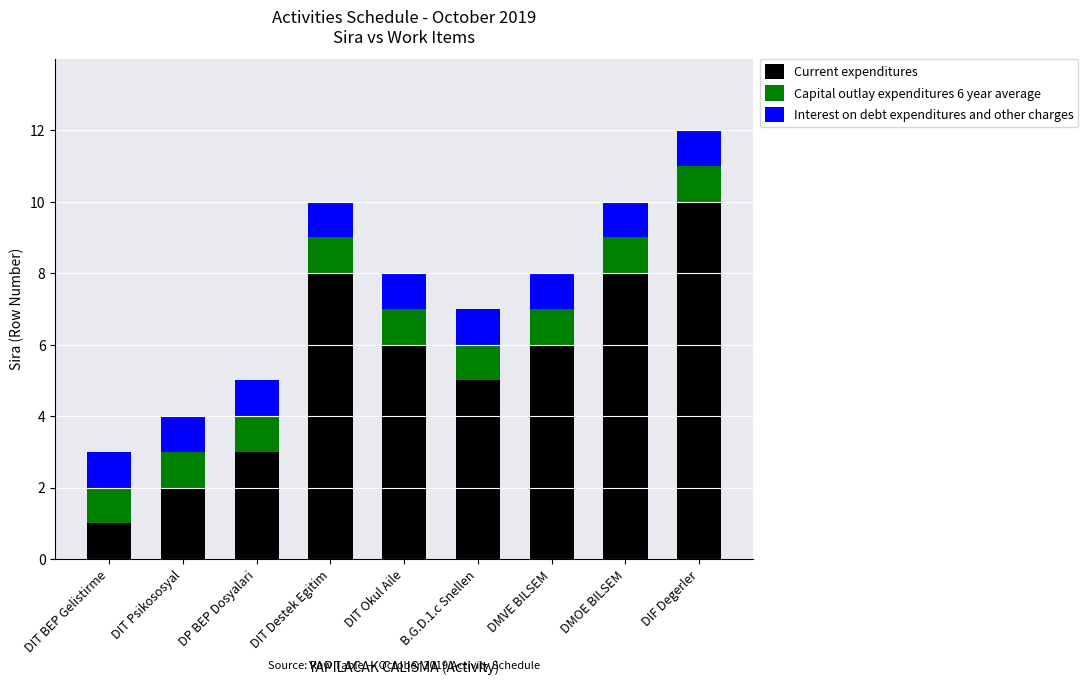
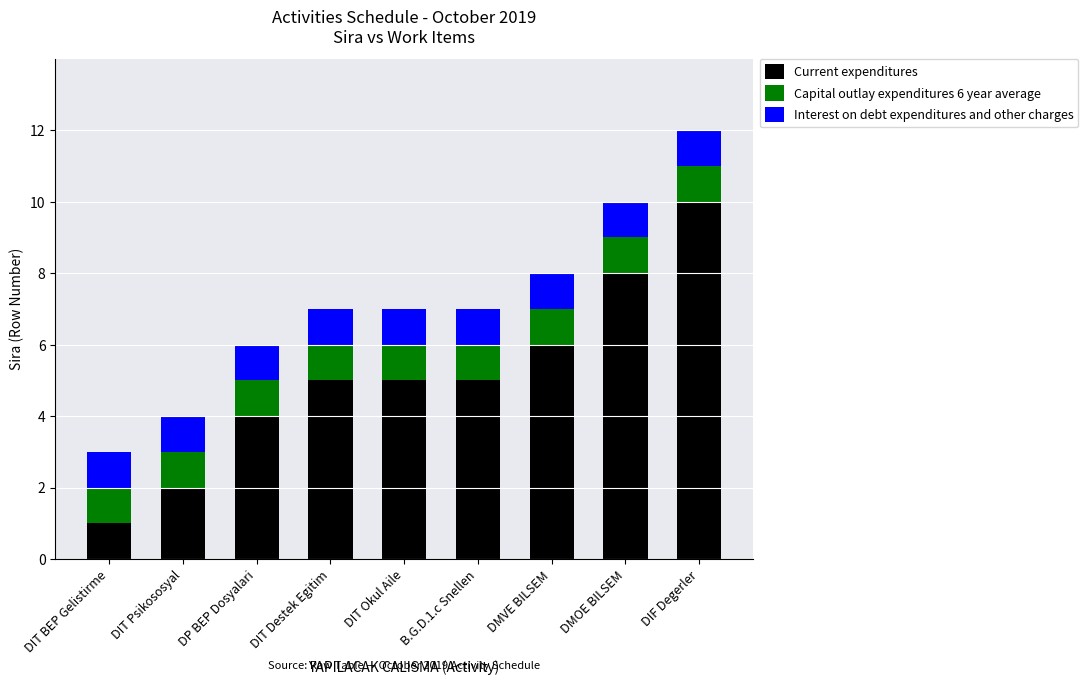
Current expenditures, DP BEP Dosyalari: 3 -> 4
Current expenditures, DIT Destek Egitim: 8 -> 5
Current expenditures, DIT Okul Aile: 6 -> 5
